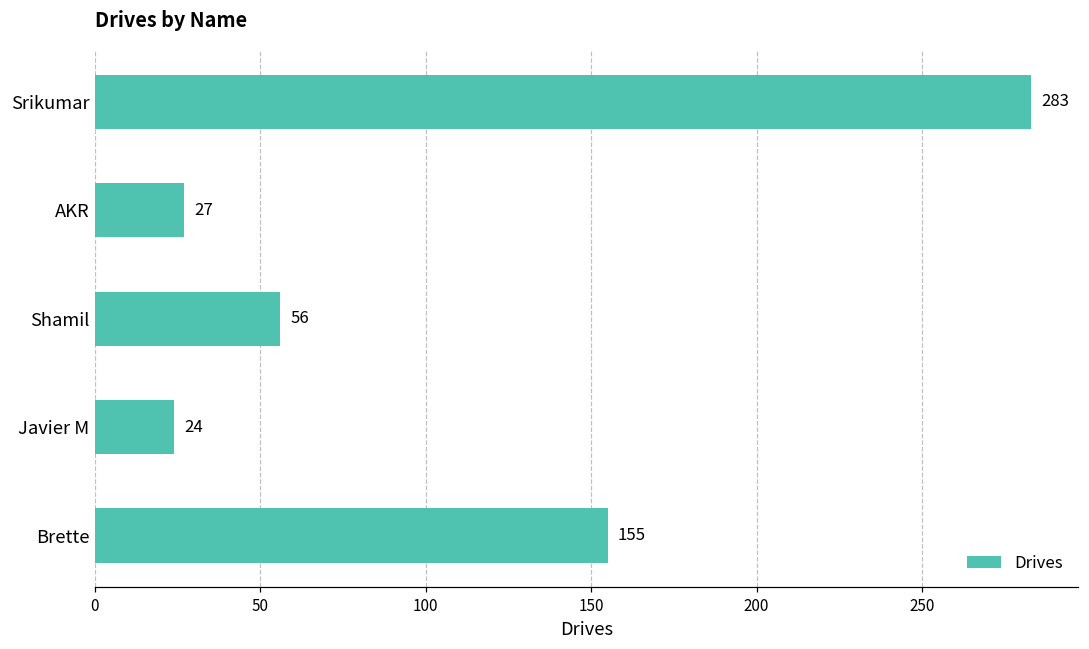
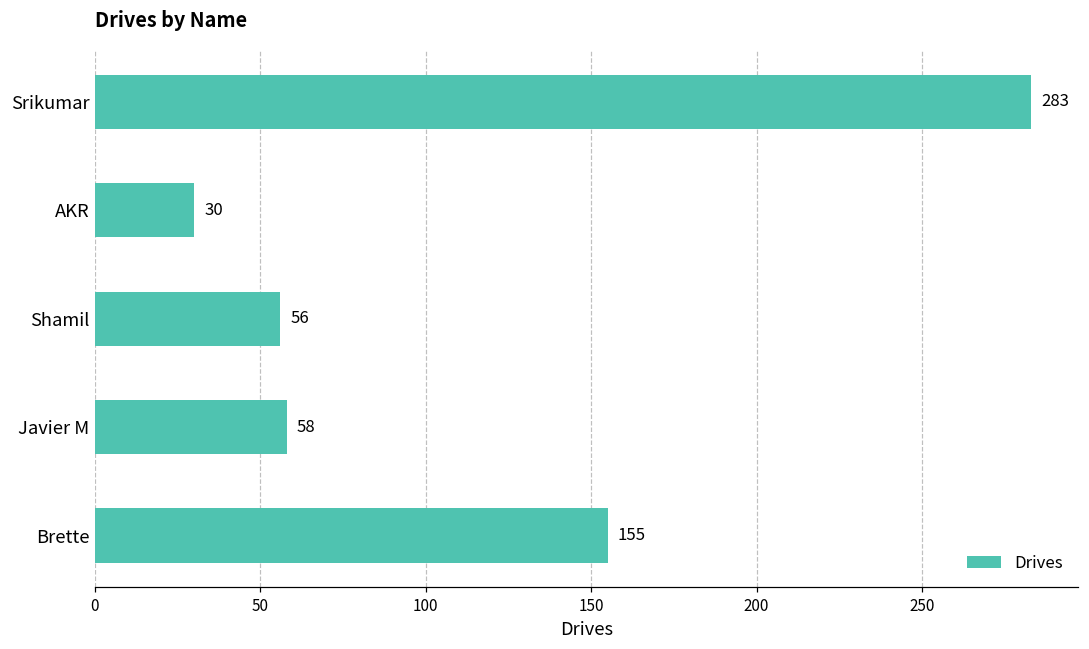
AKR: 27 -> 30
Javier M: 24 -> 58
